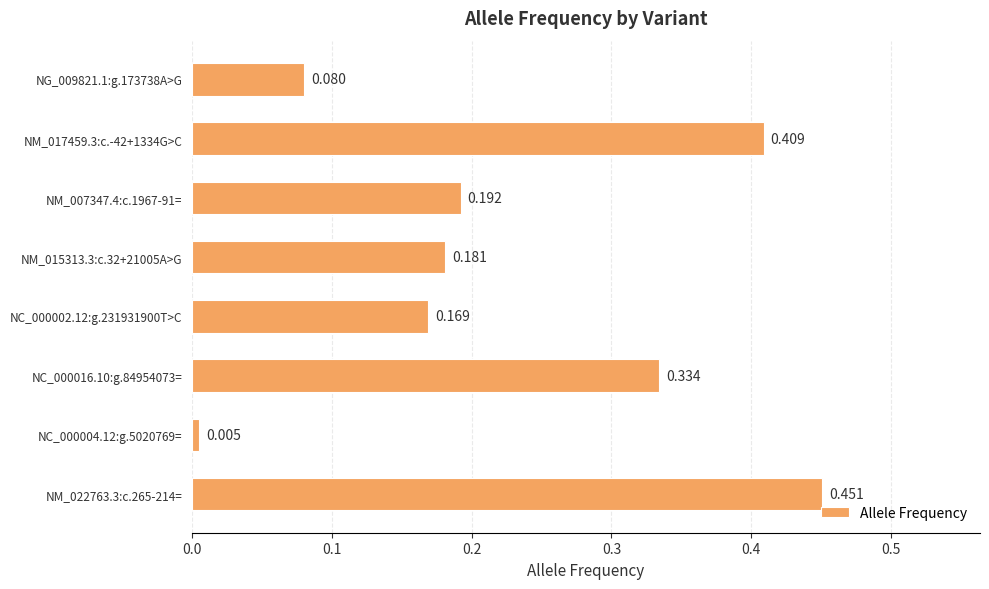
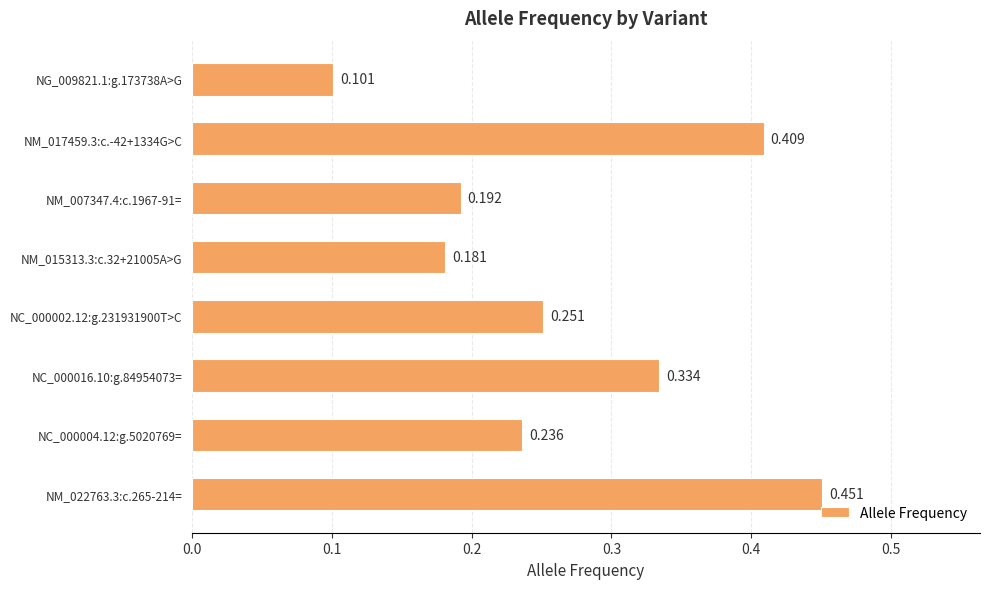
NG_009821.1:g.173738A>G: 0.080 -> 0.101
NC_000002.12:g.231931900T>C: 0.169 -> 0.251
NC_000004.12:g.5020769=: 0.005 -> 0.236
